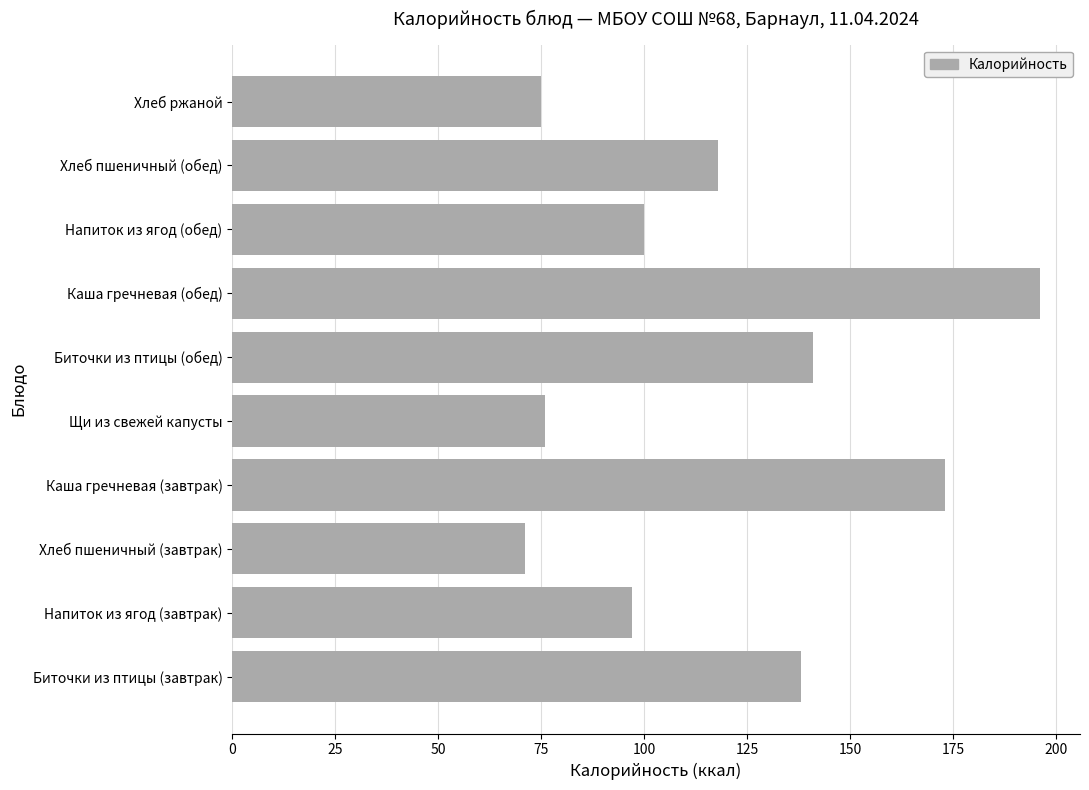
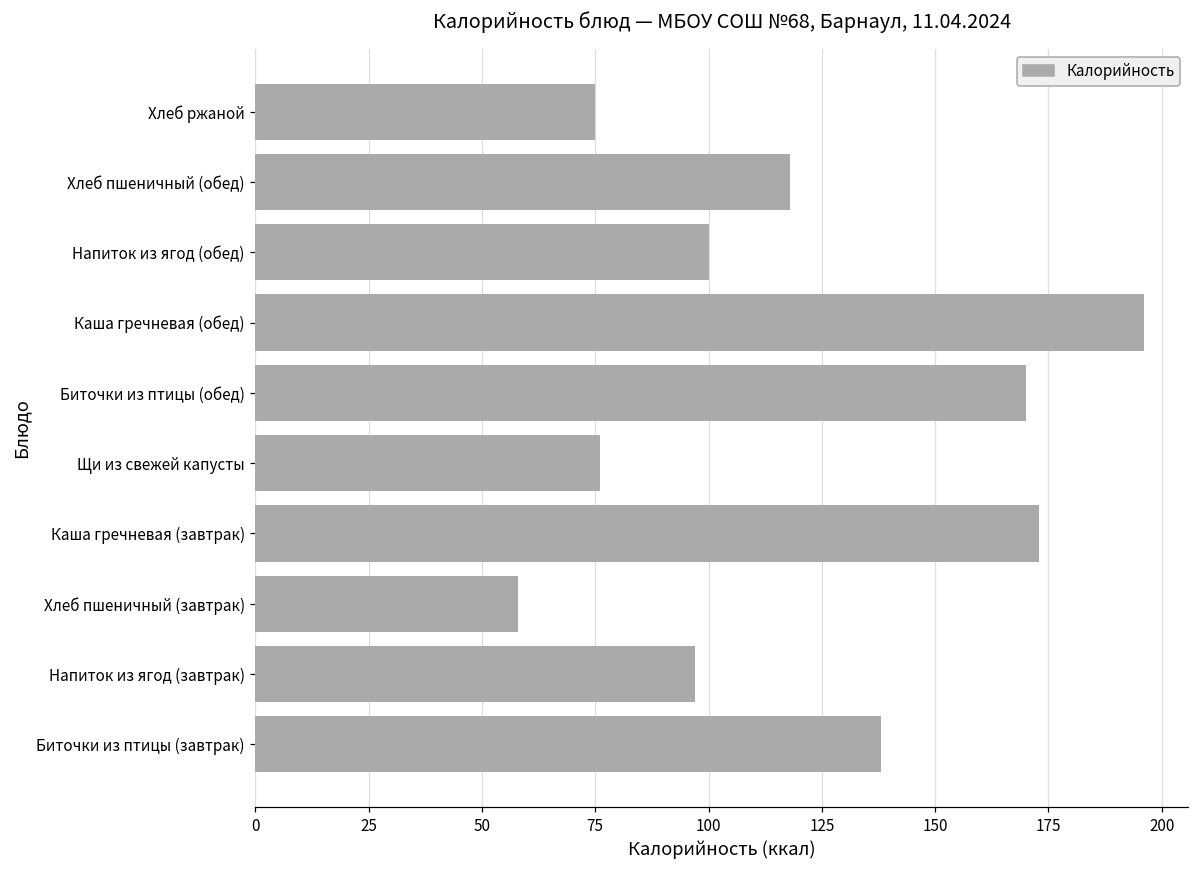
Биточки из птицы (обед): 141 -> 170
Хлеб пшеничный (завтрак): 71 -> 58
